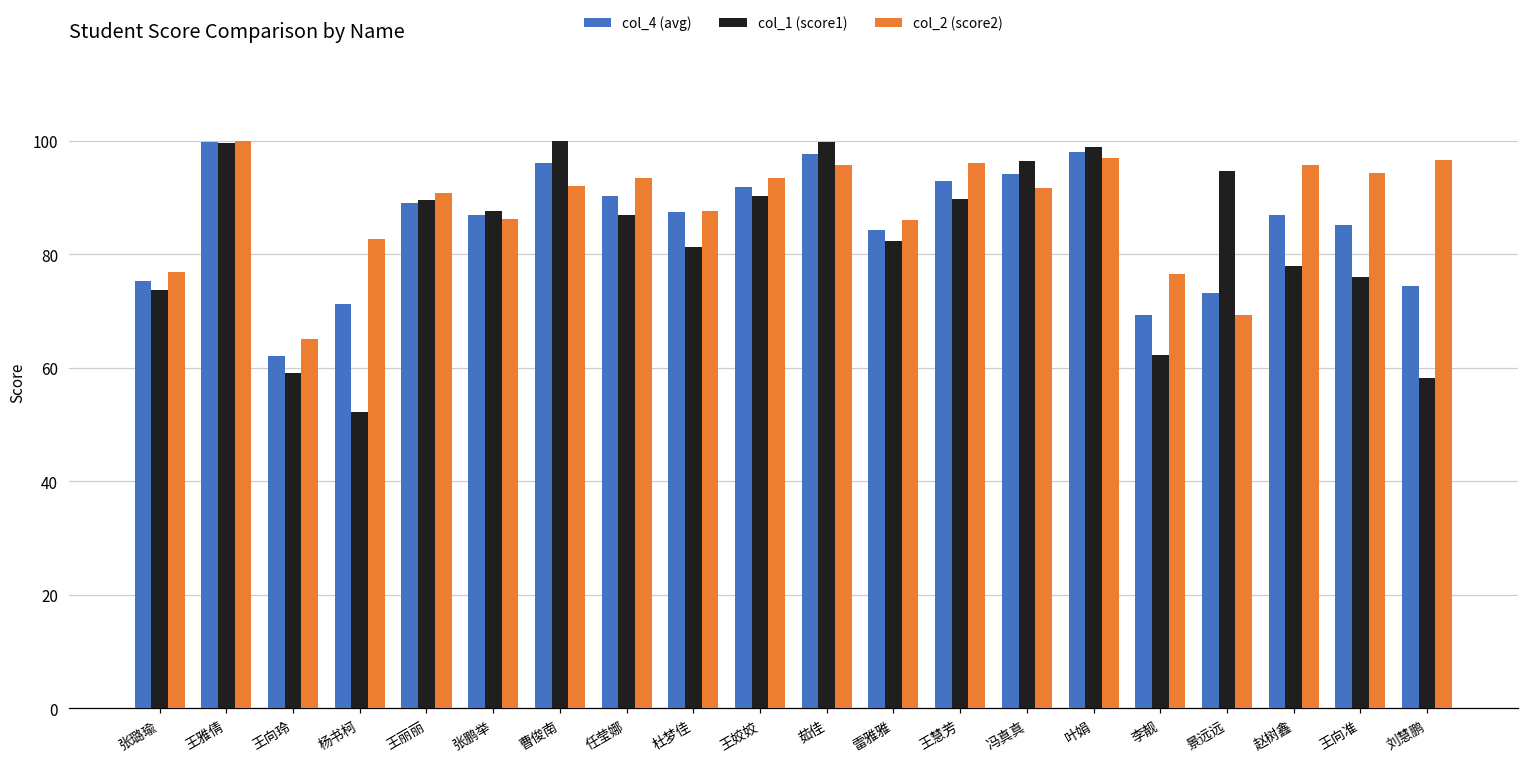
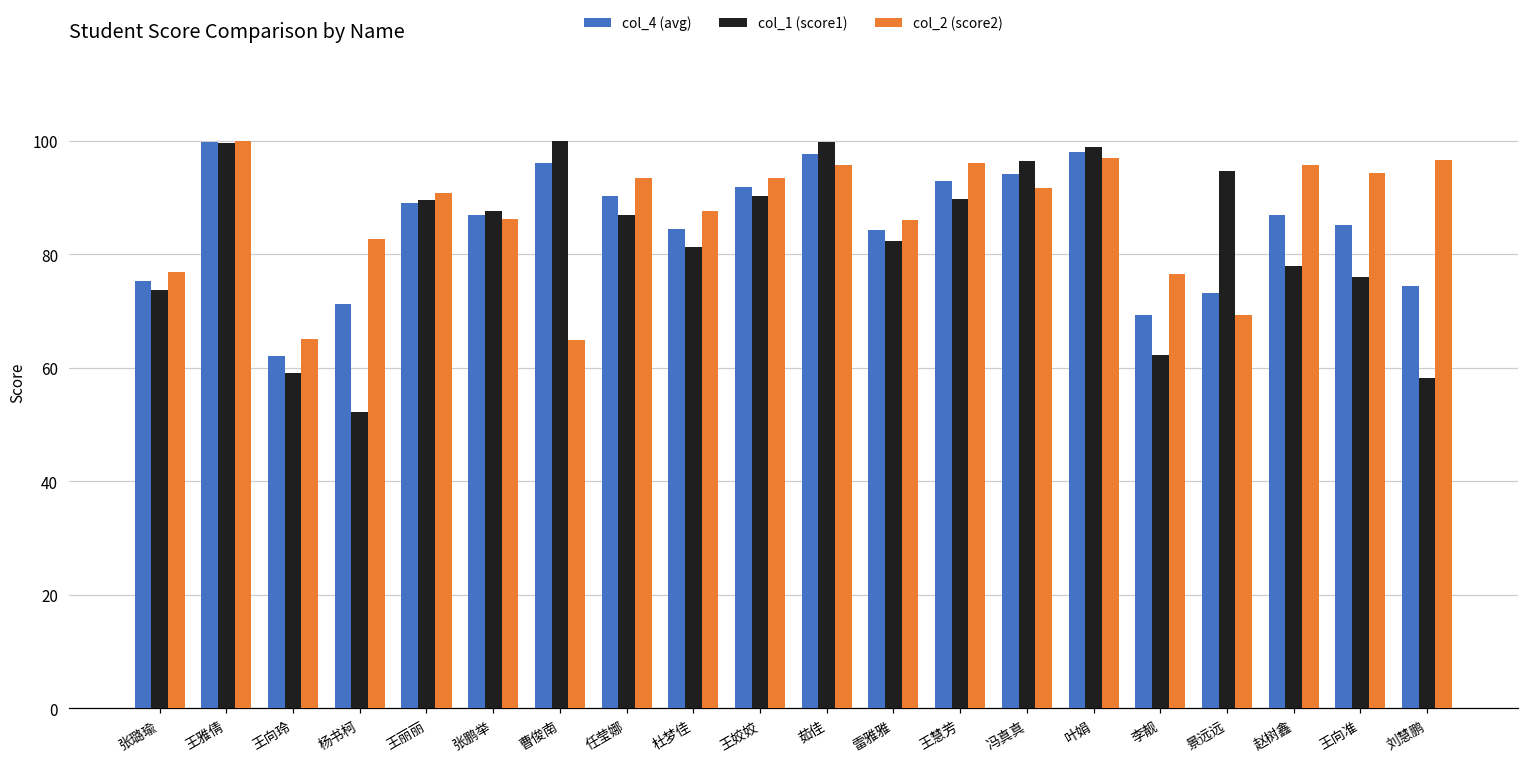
col_2 (score2), 曹俊南: 92 -> 65
col_4 (avg), 杜梦佳: 87 -> 84
